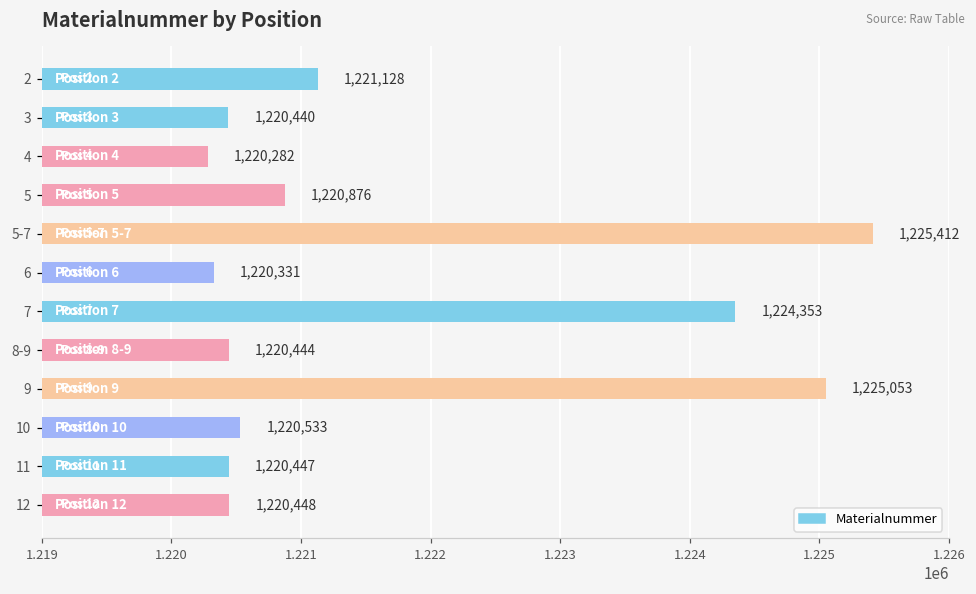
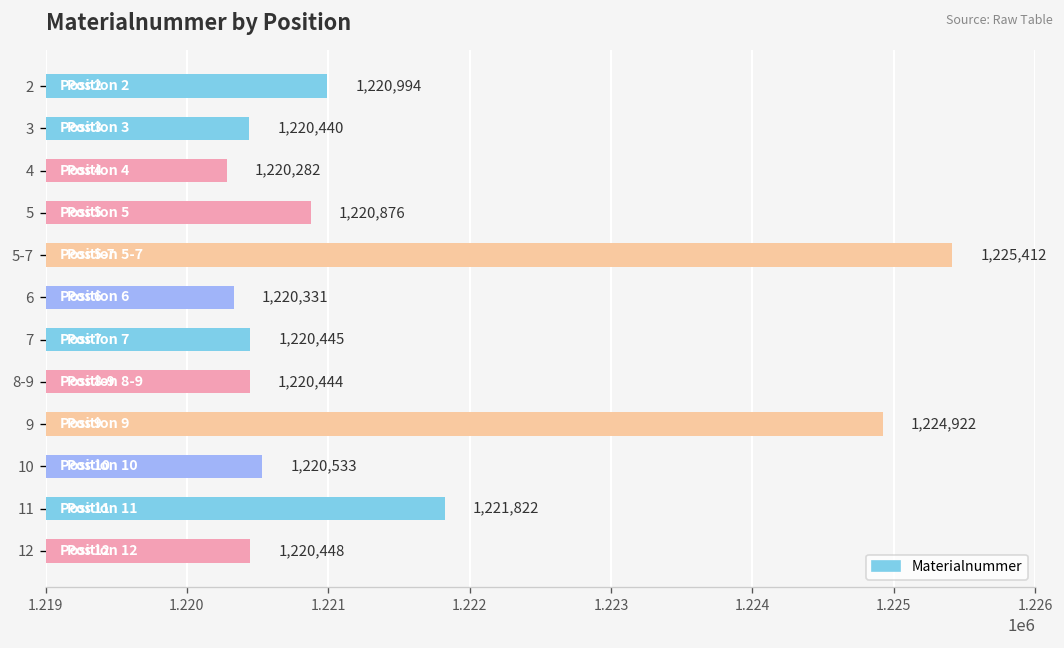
2: 1,221,128 -> 1,220,994
7: 1,224,353 -> 1,220,445
9: 1,225,053 -> 1,224,922
11: 1,220,447 -> 1,221,822
